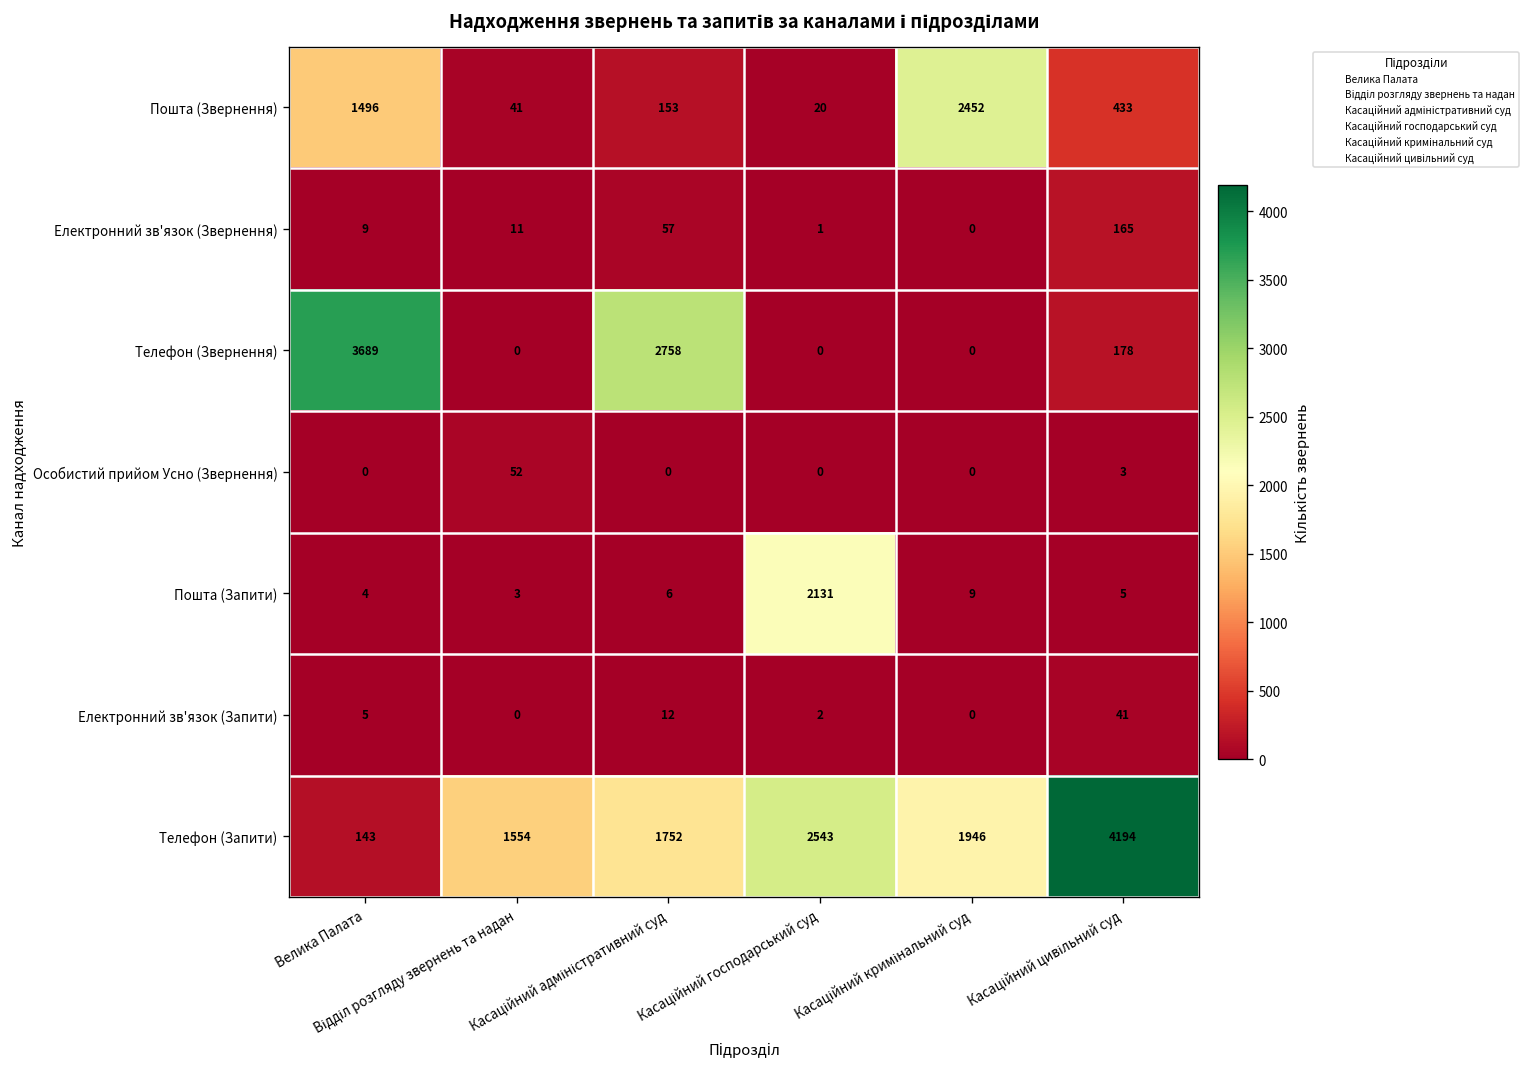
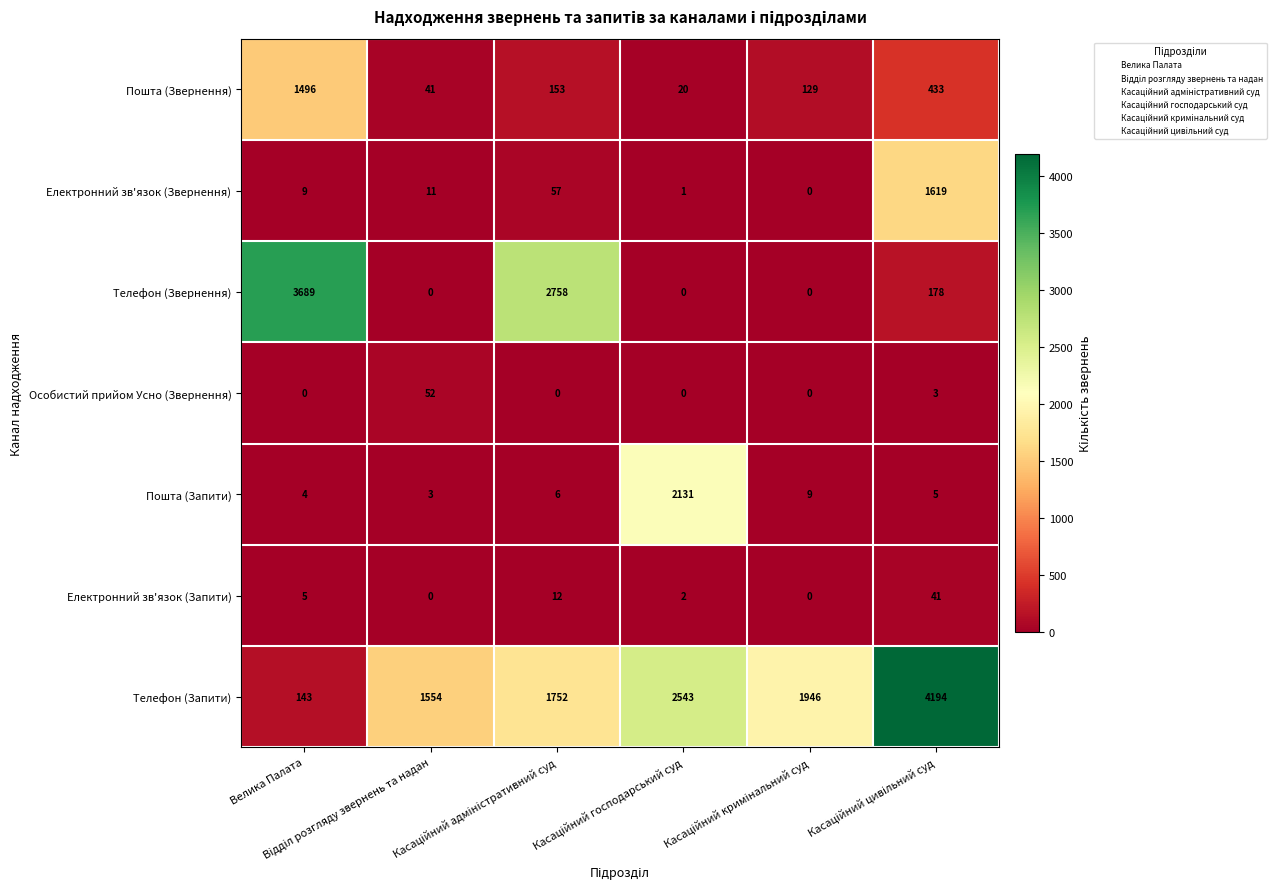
Пошта (Звернення), Касаційний кримінальний суд: 2452 -> 129
Електронний зв'язок (Звернення), Касаційний цивільний суд: 165 -> 1619
